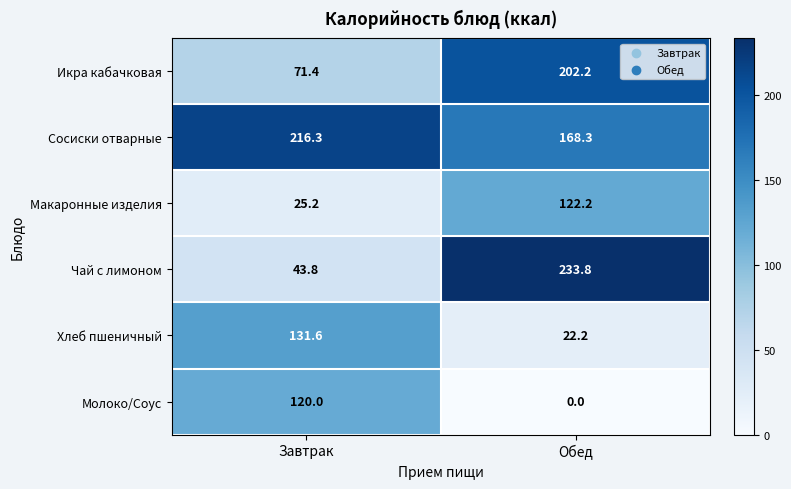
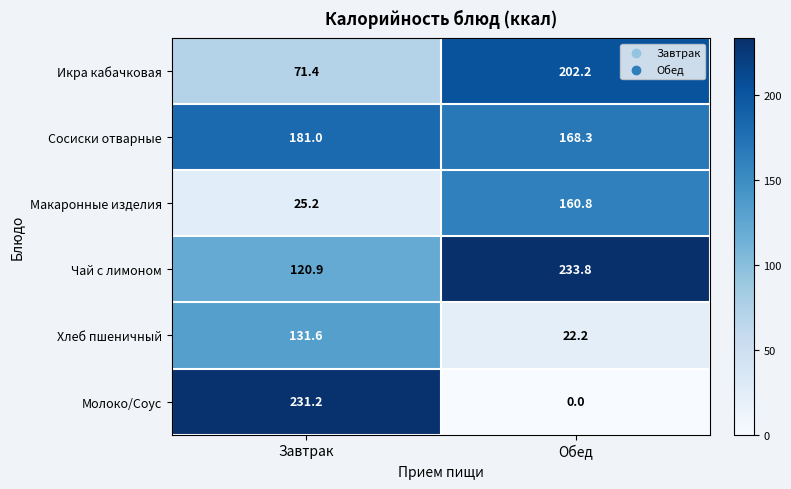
Сосиски отварные, Завтрак: 216.3 -> 181.0
Макаронные изделия, Обед: 122.2 -> 160.8
Чай с лимоном, Завтрак: 43.8 -> 120.9
Молоко/Соус, Завтрак: 120.0 -> 231.2
